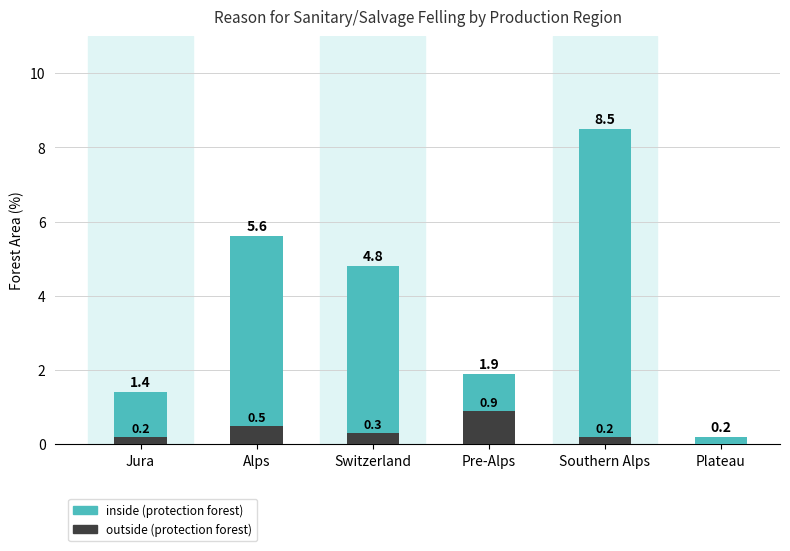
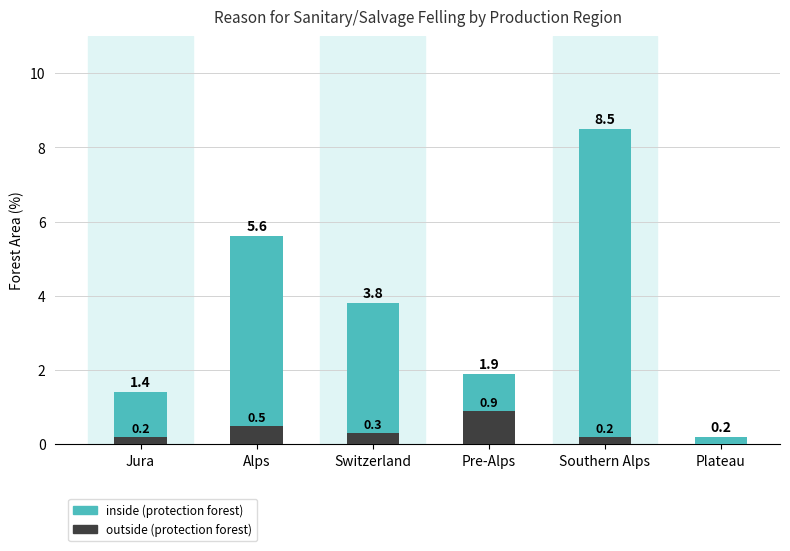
inside (protection forest), Switzerland: 4.8 -> 3.8
